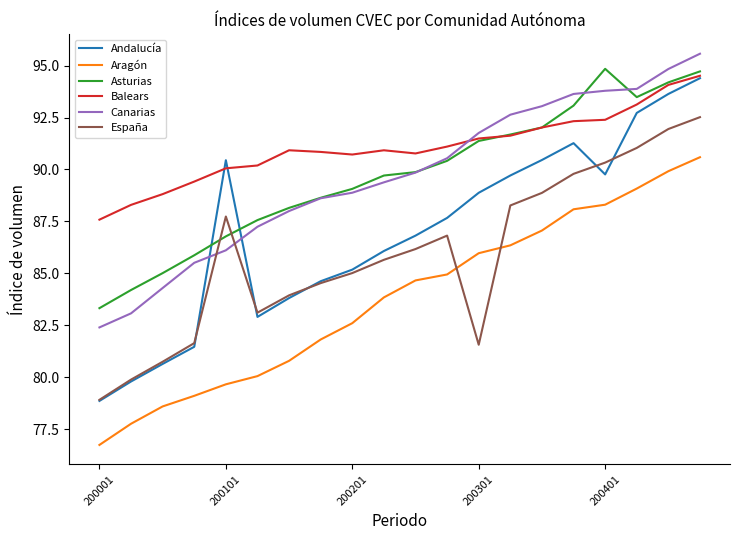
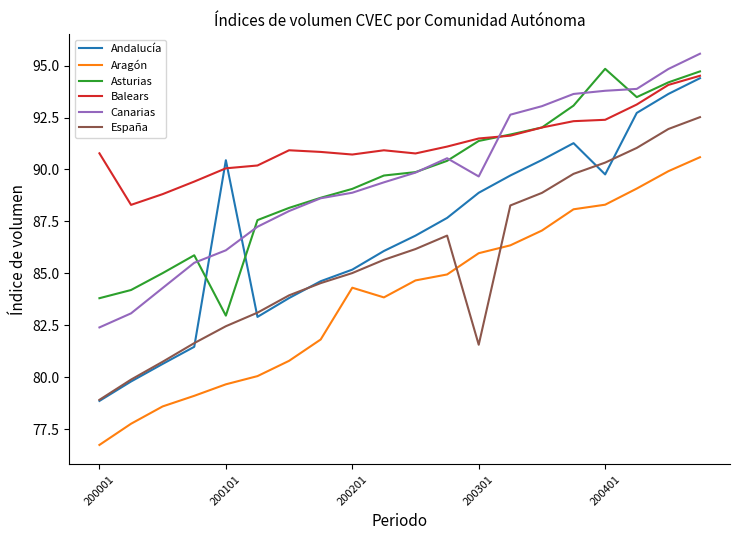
Asturias, 200001: 83.3 -> 83.8
Balears, 200001: 87.6 -> 90.8
Asturias, 200101: 86.8 -> 83.0
España, 200101: 87.7 -> 82.5
Aragón, 200201: 82.6 -> 84.3
Canarias, 200301: 91.8 -> 89.7
